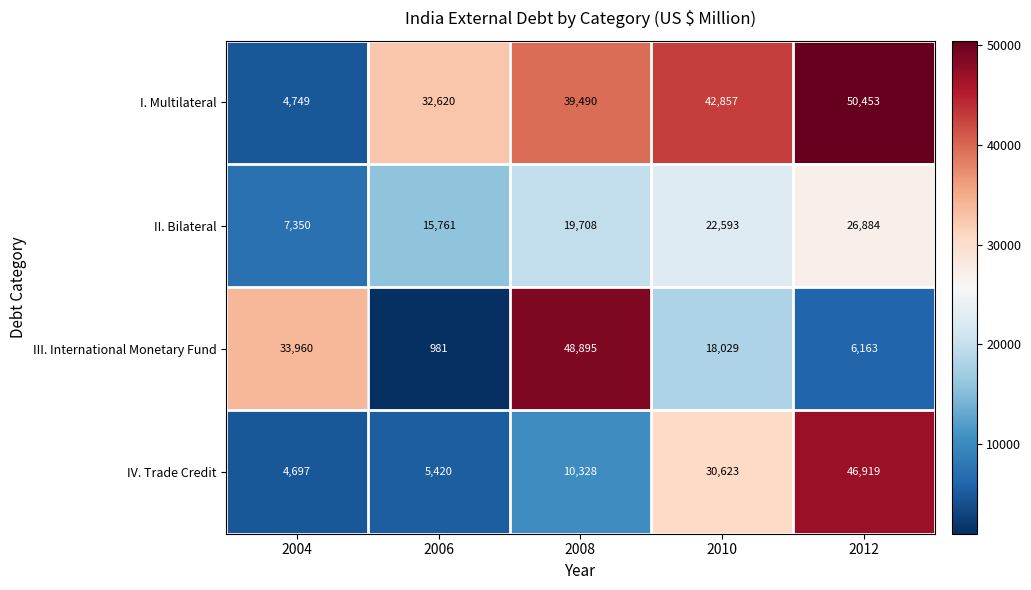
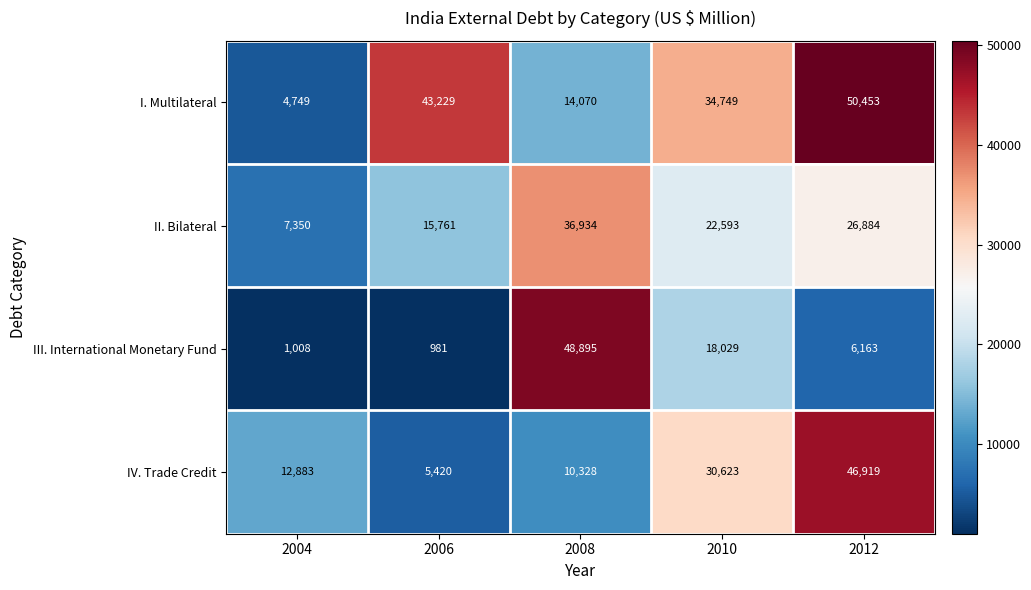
I. Multilateral, 2006: 32,620 -> 43,229
I. Multilateral, 2008: 39,490 -> 14,070
I. Multilateral, 2010: 42,857 -> 34,749
II. Bilateral, 2008: 19,708 -> 36,934
III. International Monetary Fund, 2004: 33,960 -> 1,008
IV. Trade Credit, 2004: 4,697 -> 12,883
